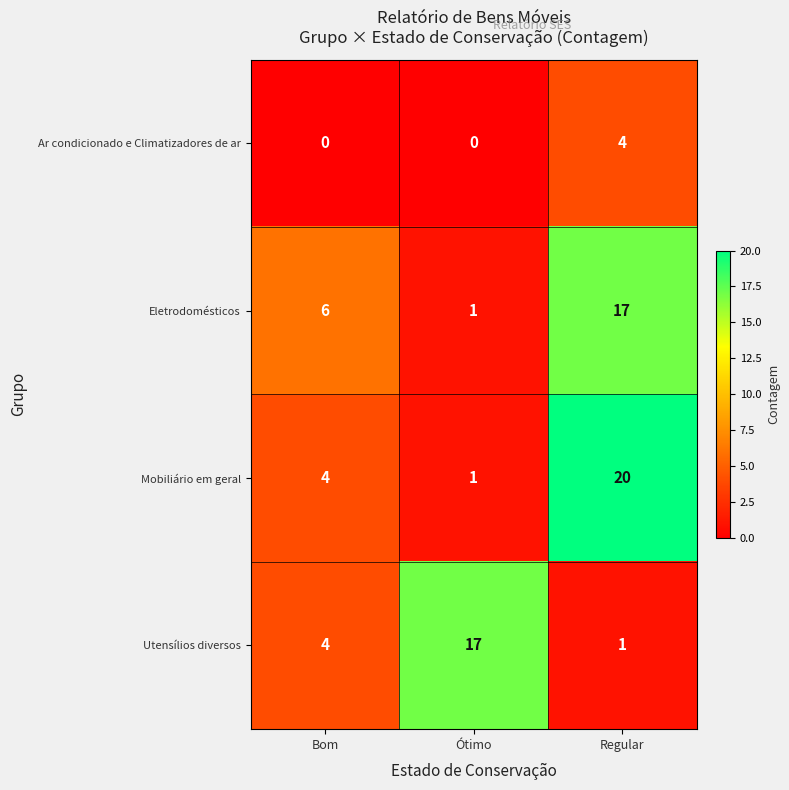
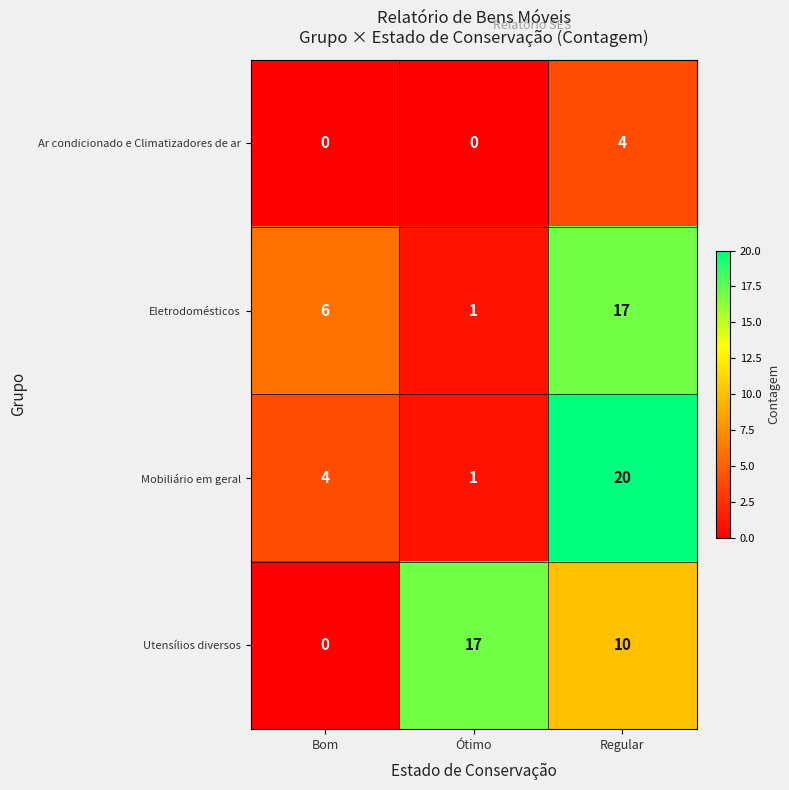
Utensílios diversos, Bom: 4 -> 0
Utensílios diversos, Regular: 1 -> 10
